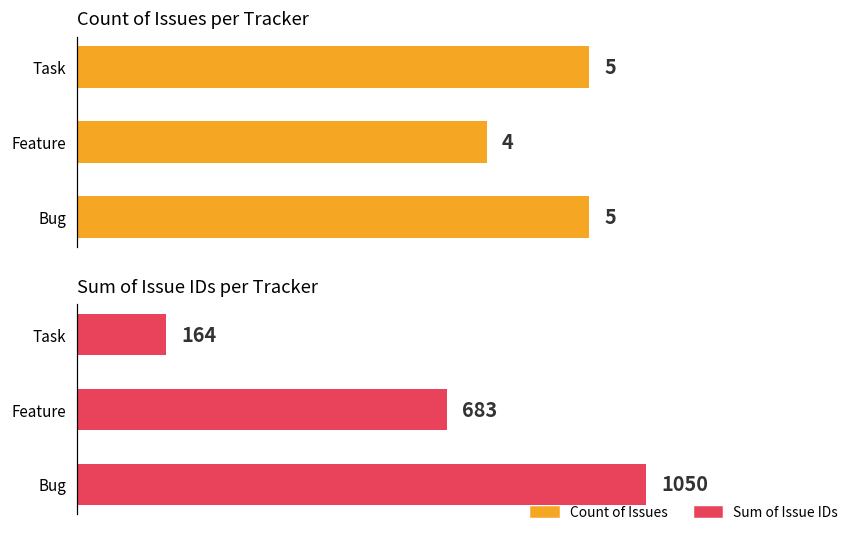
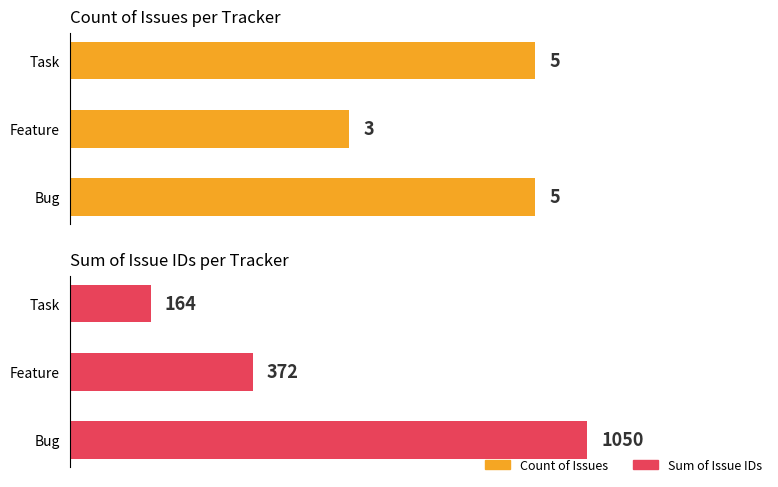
Count of Issues per Tracker, Feature: 4 -> 3
Sum of Issue IDs per Tracker, Feature: 683 -> 372
